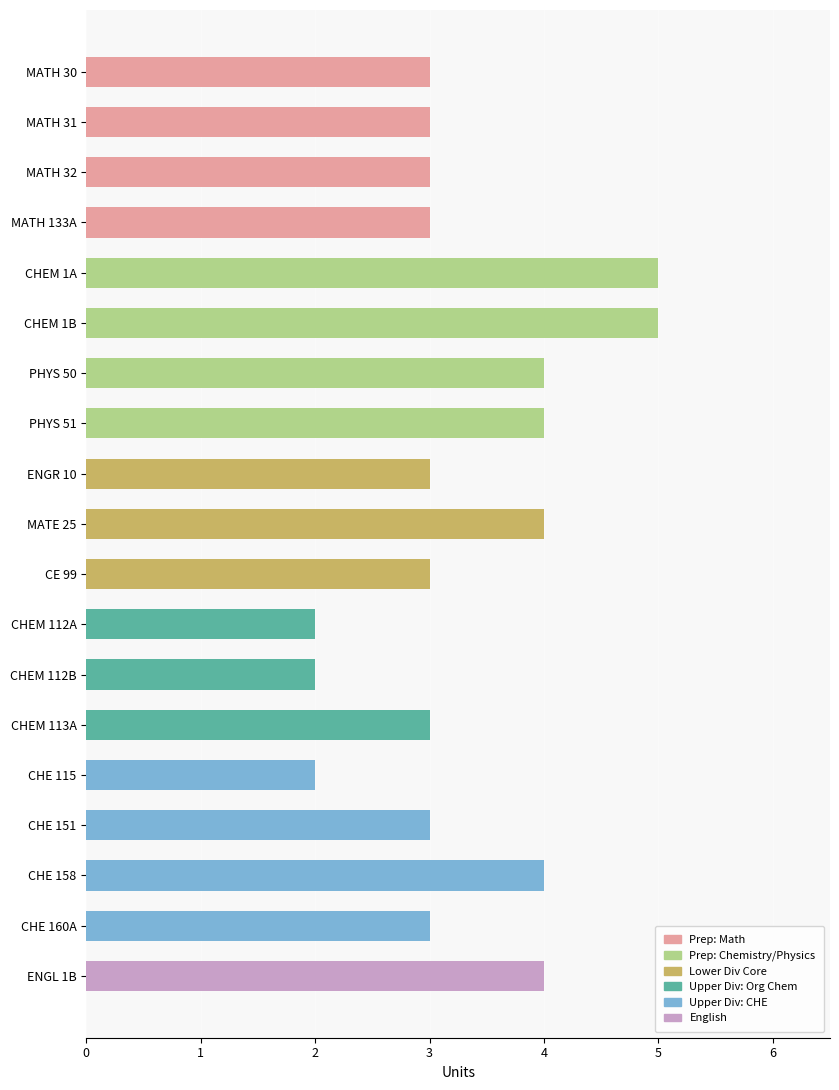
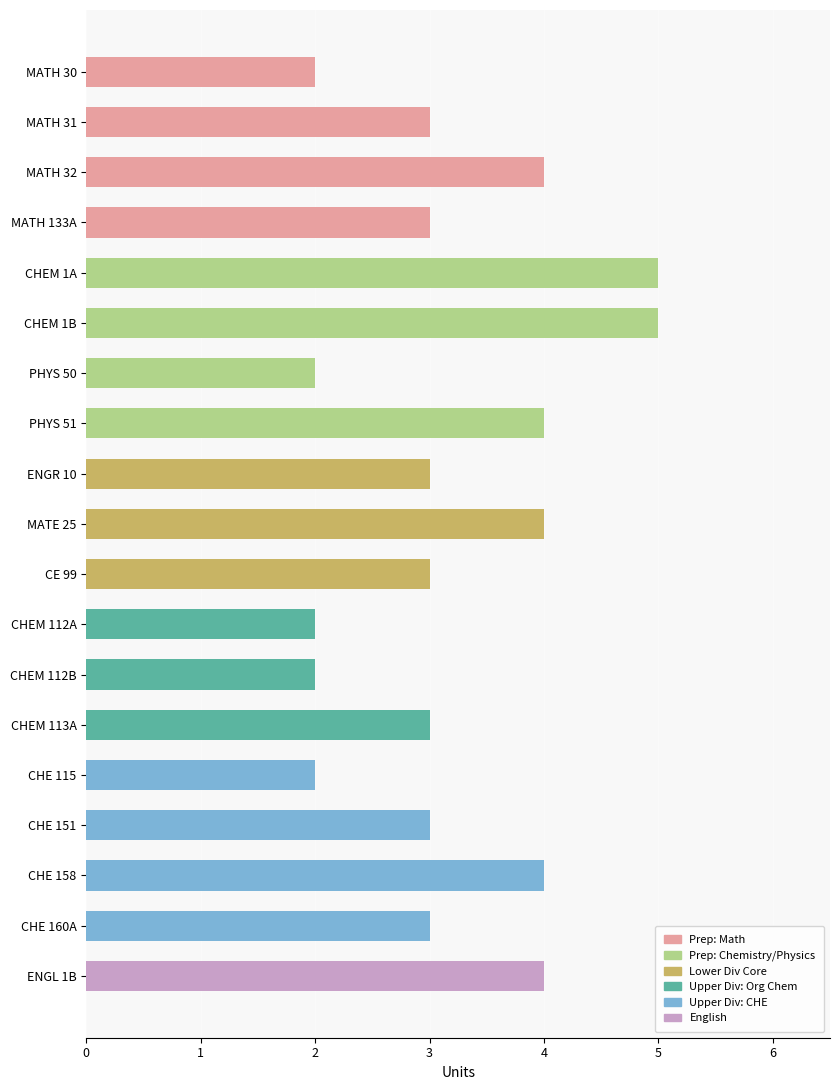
MATH 30: 3 -> 2
MATH 32: 3 -> 4
PHYS 50: 4 -> 2
